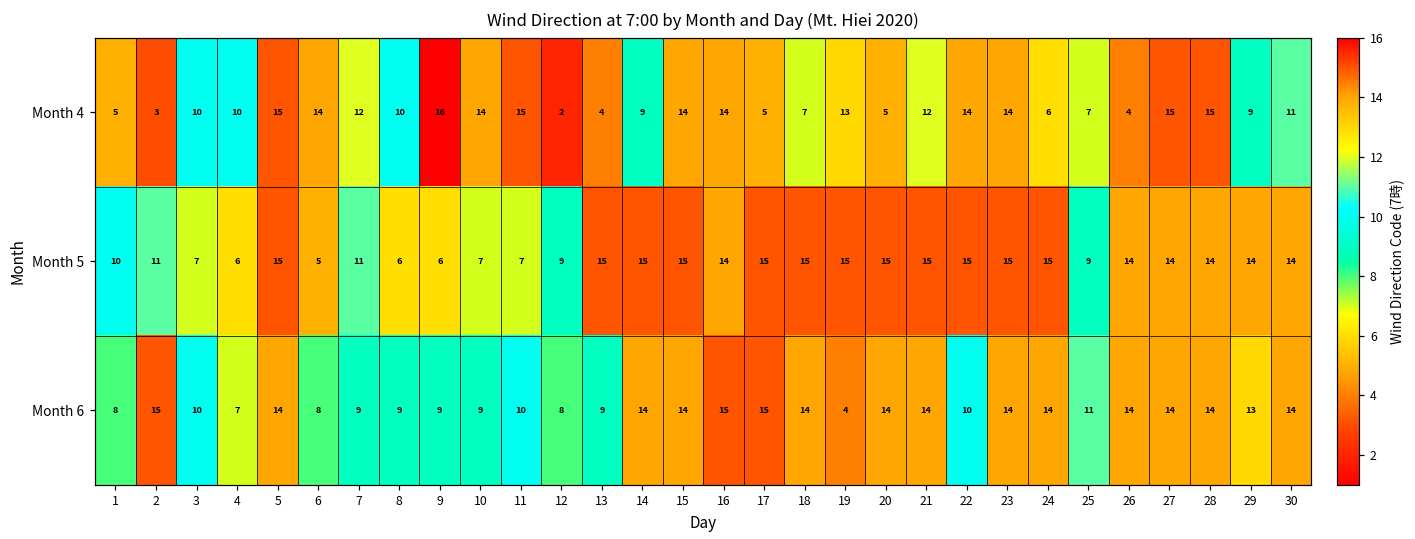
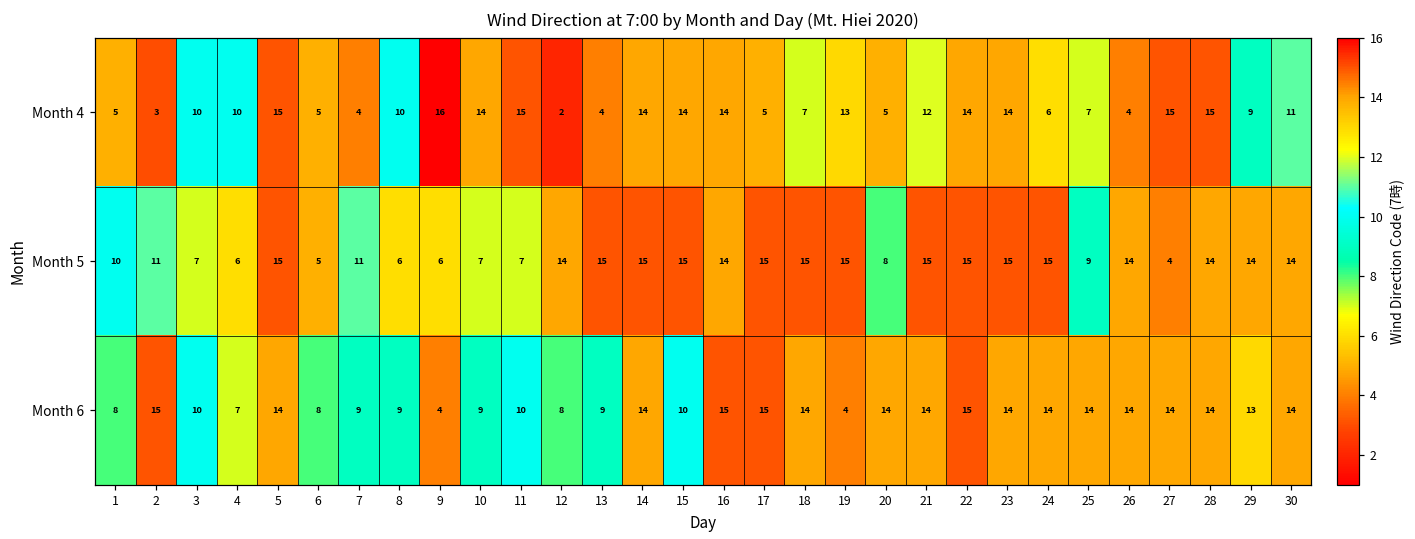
Month 4, 6: 14 -> 5
Month 4, 7: 12 -> 4
Month 4, 14: 9 -> 14
Month 5, 12: 9 -> 14
Month 5, 20: 15 -> 8
Month 5, 27: 14 -> 4
Month 6, 9: 9 -> 4
Month 6, 15: 14 -> 10
Month 6, 22: 10 -> 15
Month 6, 25: 11 -> 14
